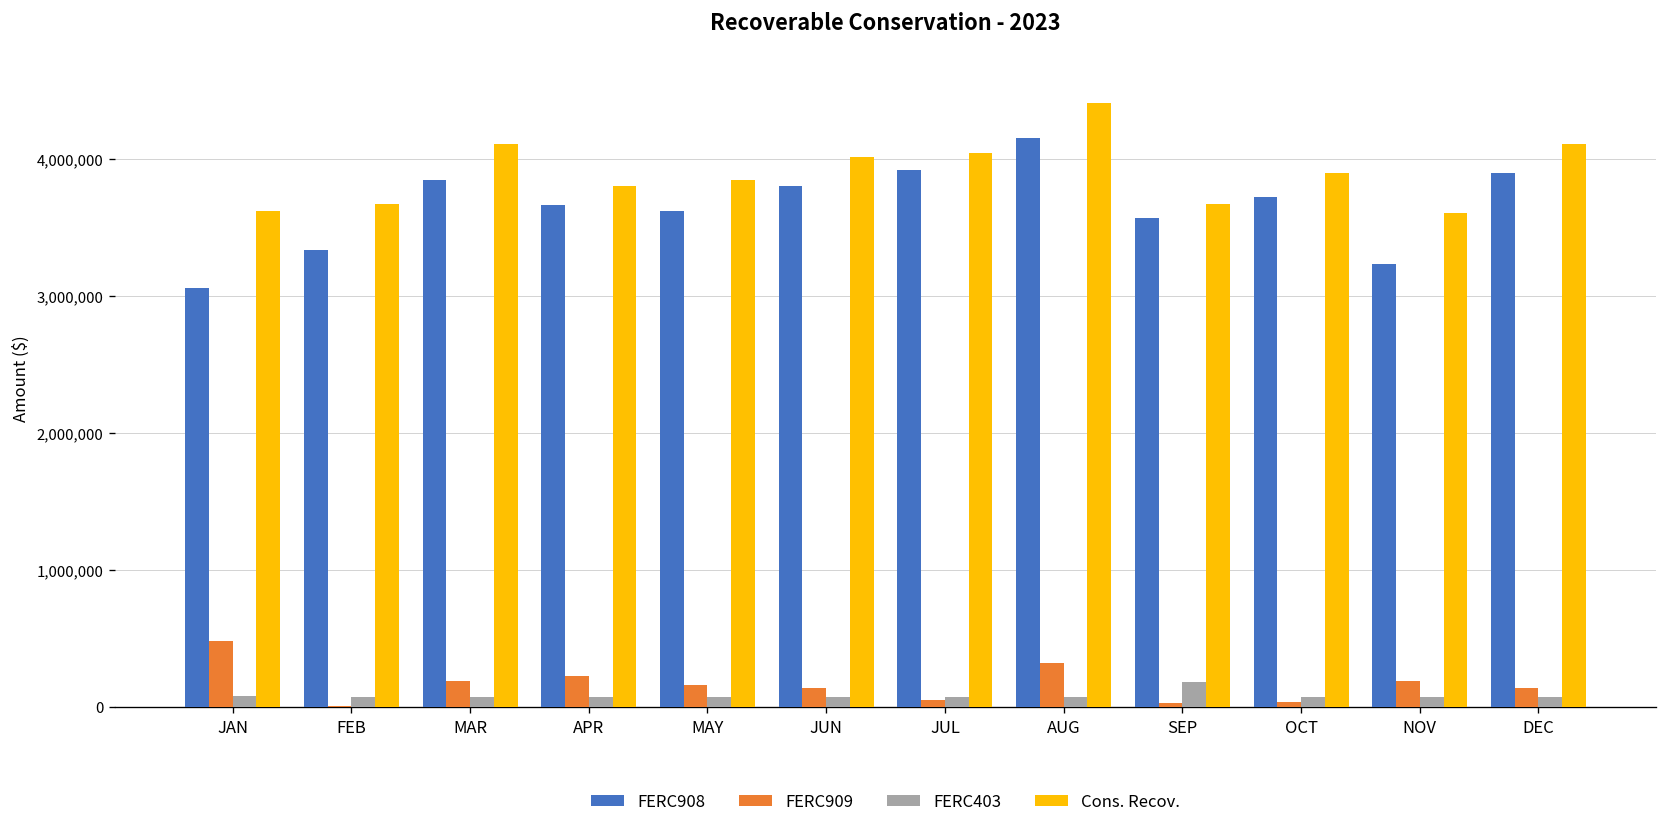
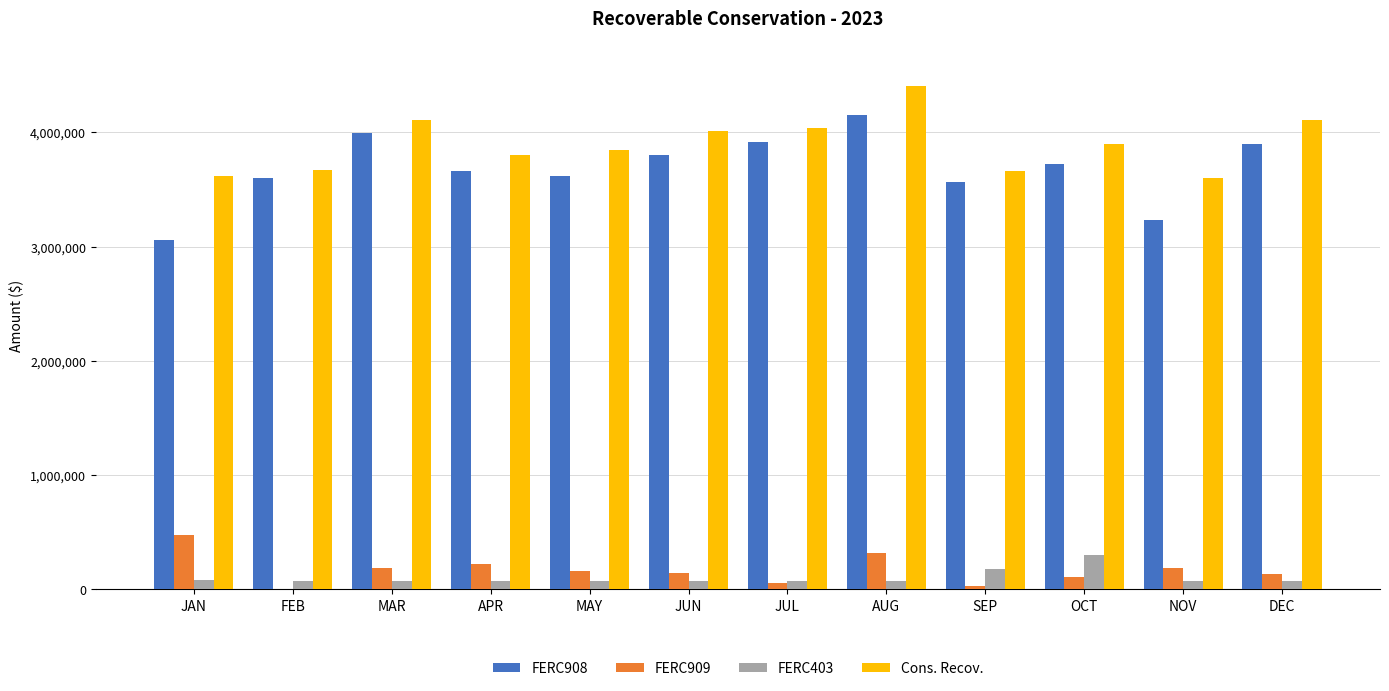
FERC908, FEB: 3,330,000 -> 3,600,000
FERC908, MAR: 3,850,000 -> 4,000,000
FERC909, OCT: 40,000 -> 110,000
FERC403, OCT: 70,000 -> 300,000
